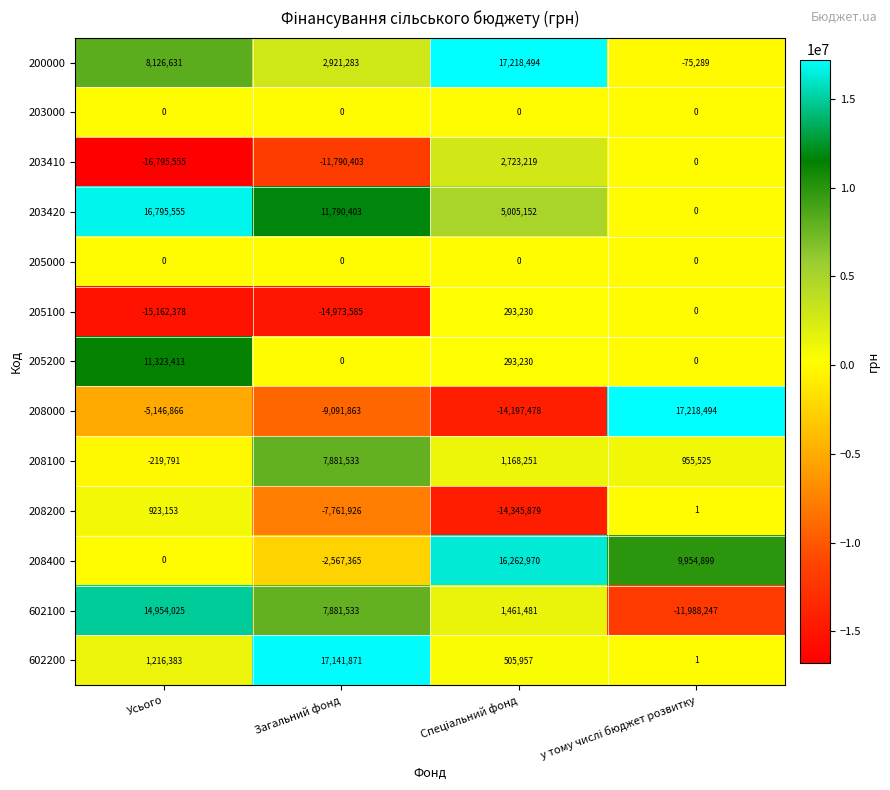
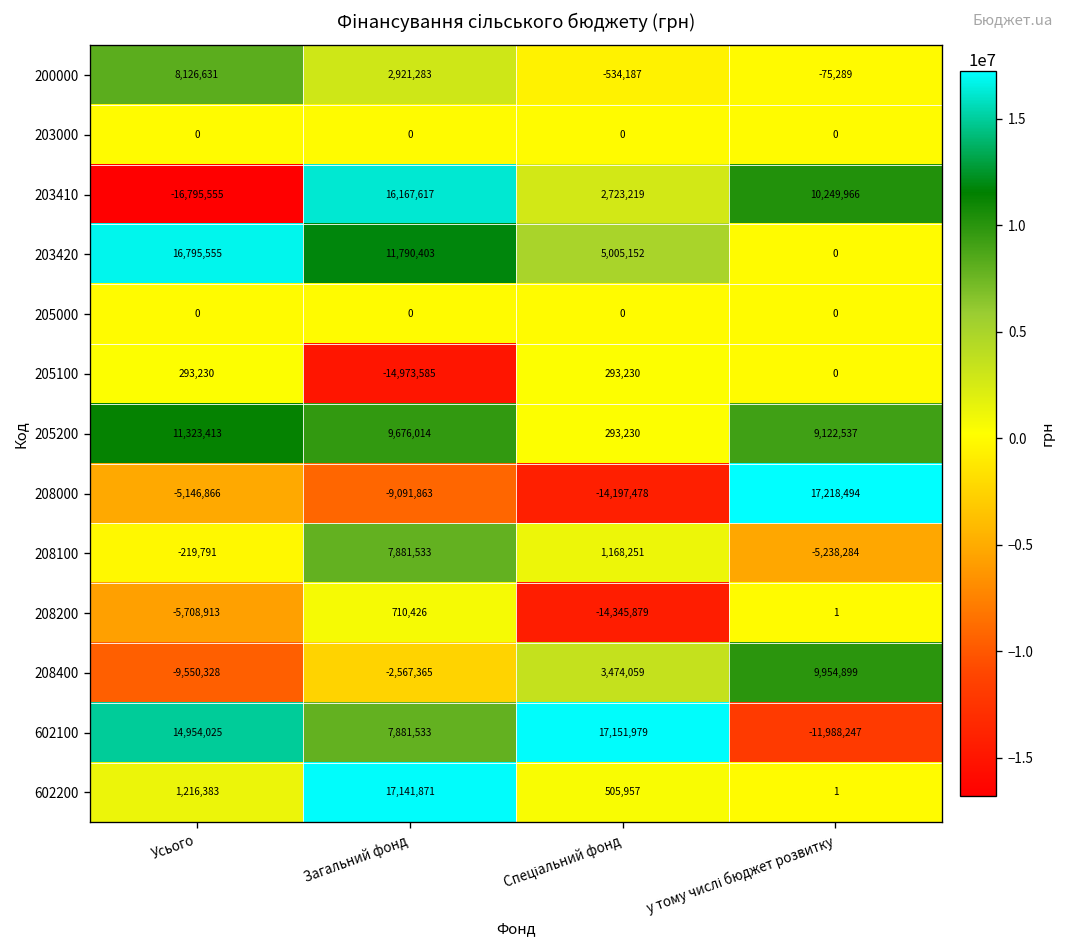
200000, Спеціальний фонд: 17,218,494 -> -534,187
203410, Загальний фонд: -11,790,403 -> 16,167,617
203410, у тому числі бюджет розвитку: 0 -> 10,249,966
205100, Усього: -15,162,378 -> 293,230
205200, Загальний фонд: 0 -> 9,676,014
205200, у тому числі бюджет розвитку: 0 -> 9,122,537
208100, у тому числі бюджет розвитку: 955,525 -> -5,238,284
208200, Усього: 923,153 -> -5,708,913
208200, Загальний фонд: -7,761,926 -> 710,426
208400, Усього: 0 -> -9,550,328
208400, Спеціальний фонд: 16,262,970 -> 3,474,059
602100, Спеціальний фонд: 1,461,481 -> 17,151,979
